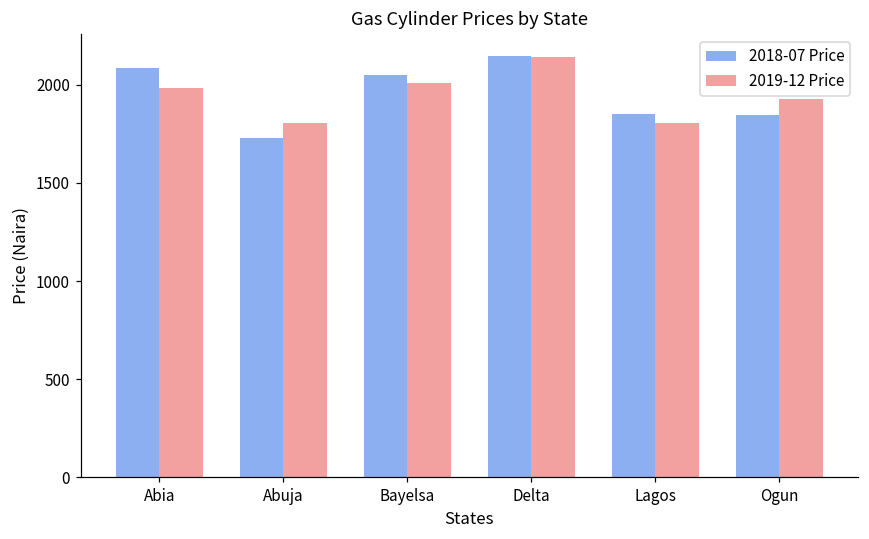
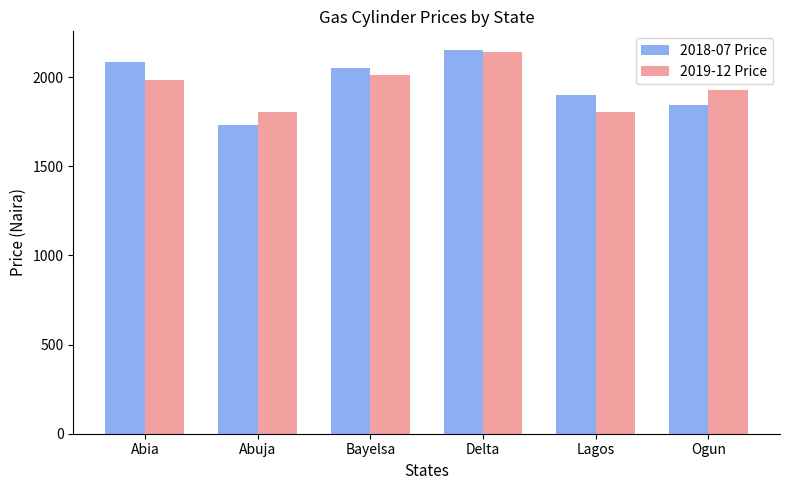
2018-07 Price, Lagos: 1850 -> 1900
